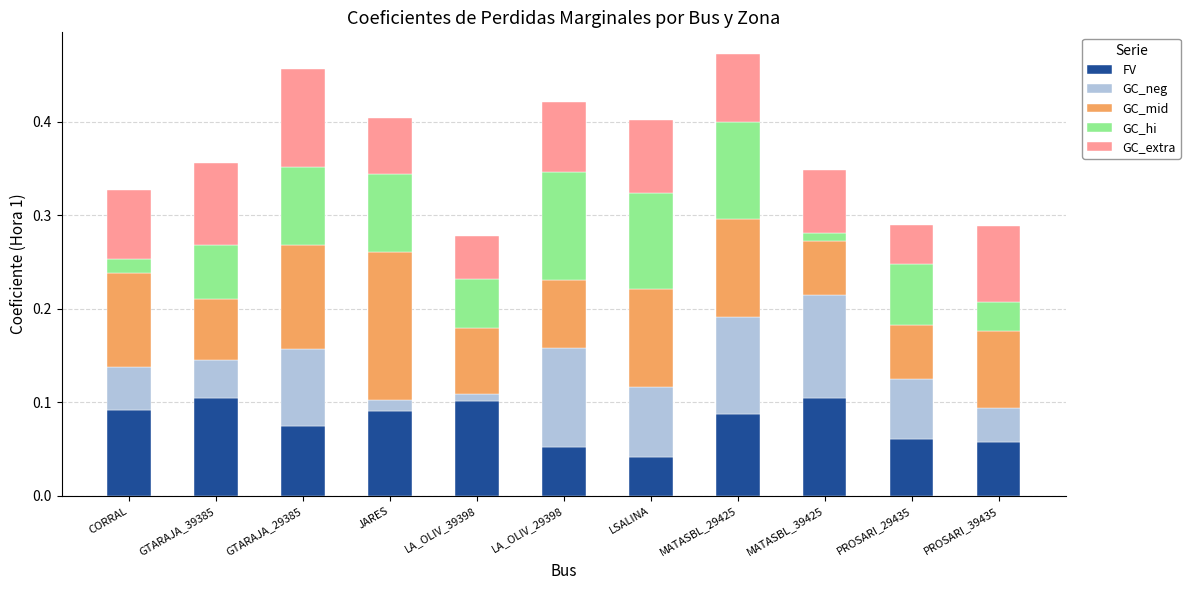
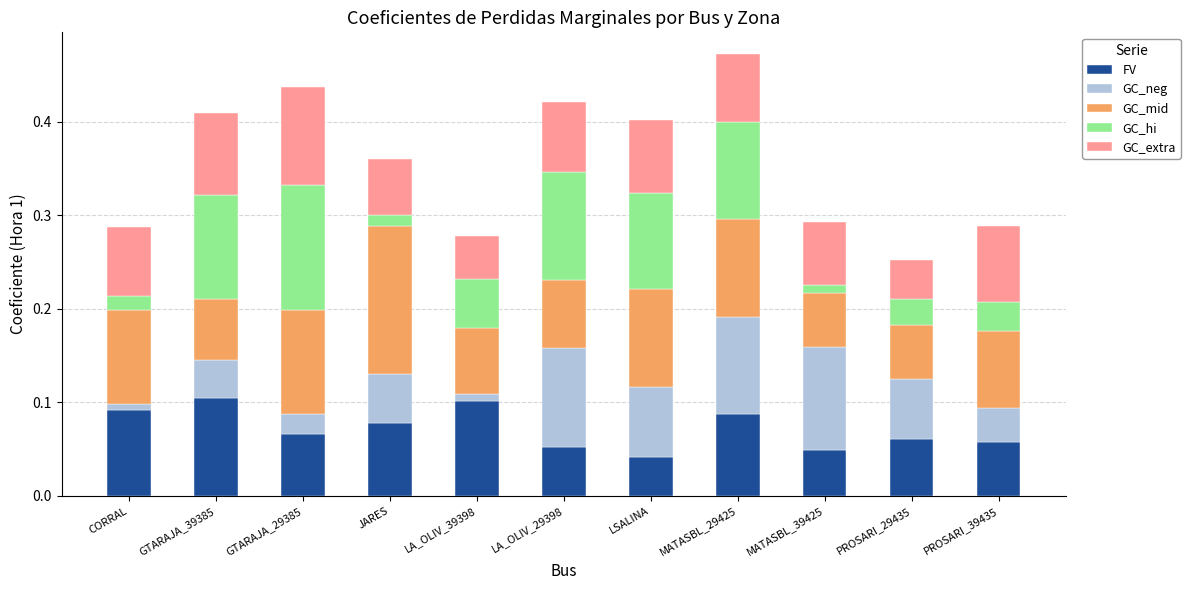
GC_neg, CORRAL: 0.05 -> 0.01
GC_hi, GTARAJA_39385: 0.06 -> 0.11
FV, GTARAJA_29385: 0.08 -> 0.07
GC_neg, GTARAJA_29385: 0.08 -> 0.02
GC_hi, GTARAJA_29385: 0.08 -> 0.13
FV, JARES: 0.09 -> 0.08
GC_neg, JARES: 0.01 -> 0.05
GC_hi, JARES: 0.08 -> 0.01
FV, MATASBL_39425: 0.10 -> 0.05
GC_hi, PROSARI_29435: 0.06 -> 0.03
